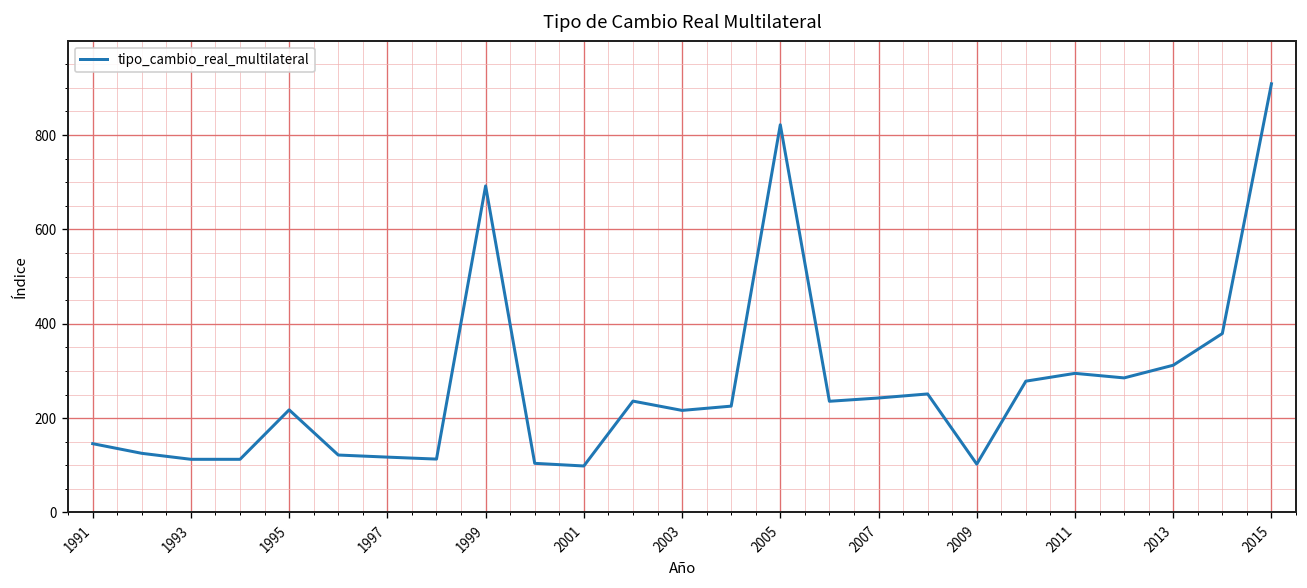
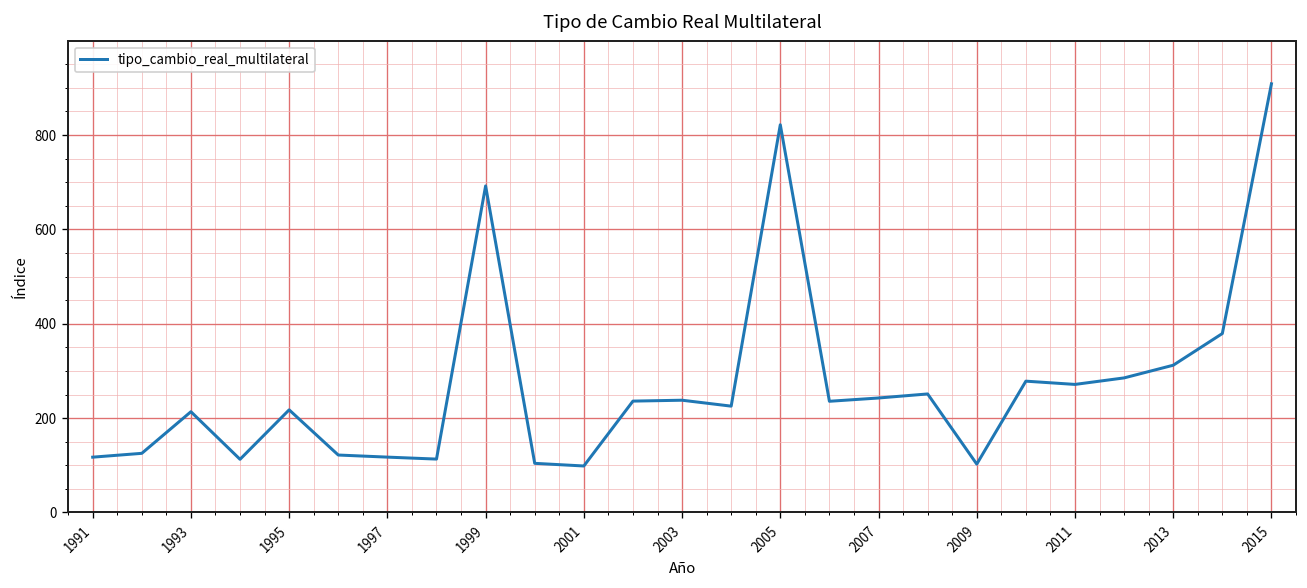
1991: 150 -> 120
1993: 110 -> 210
2003: 220 -> 240
2011: 290 -> 270
